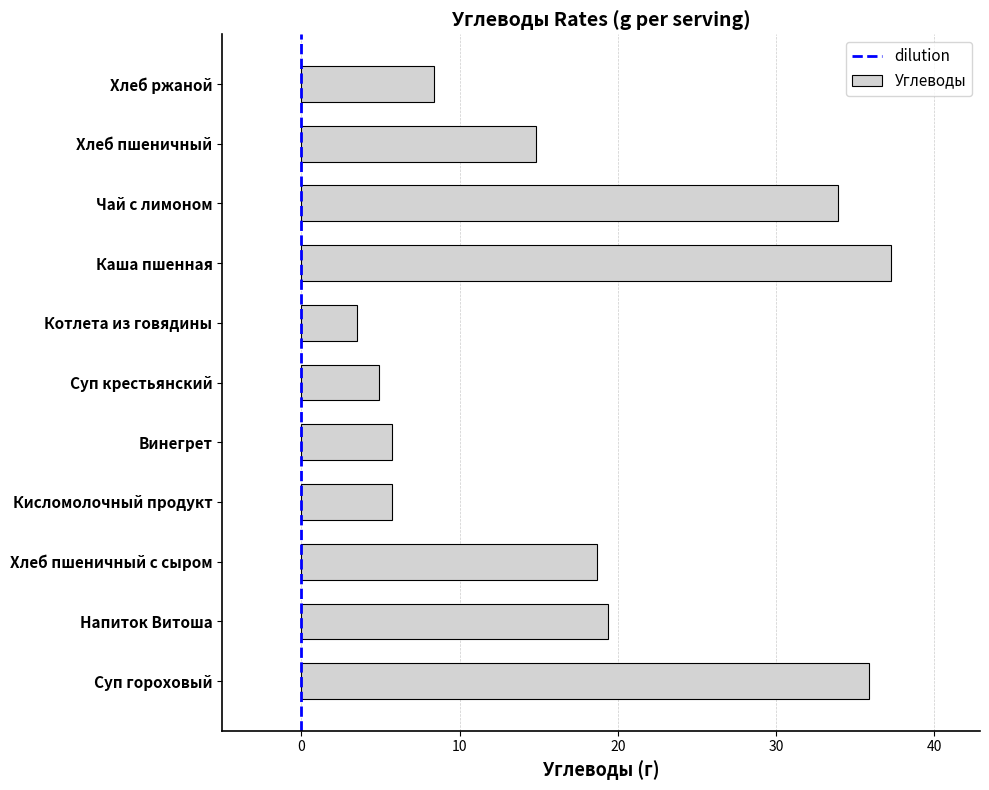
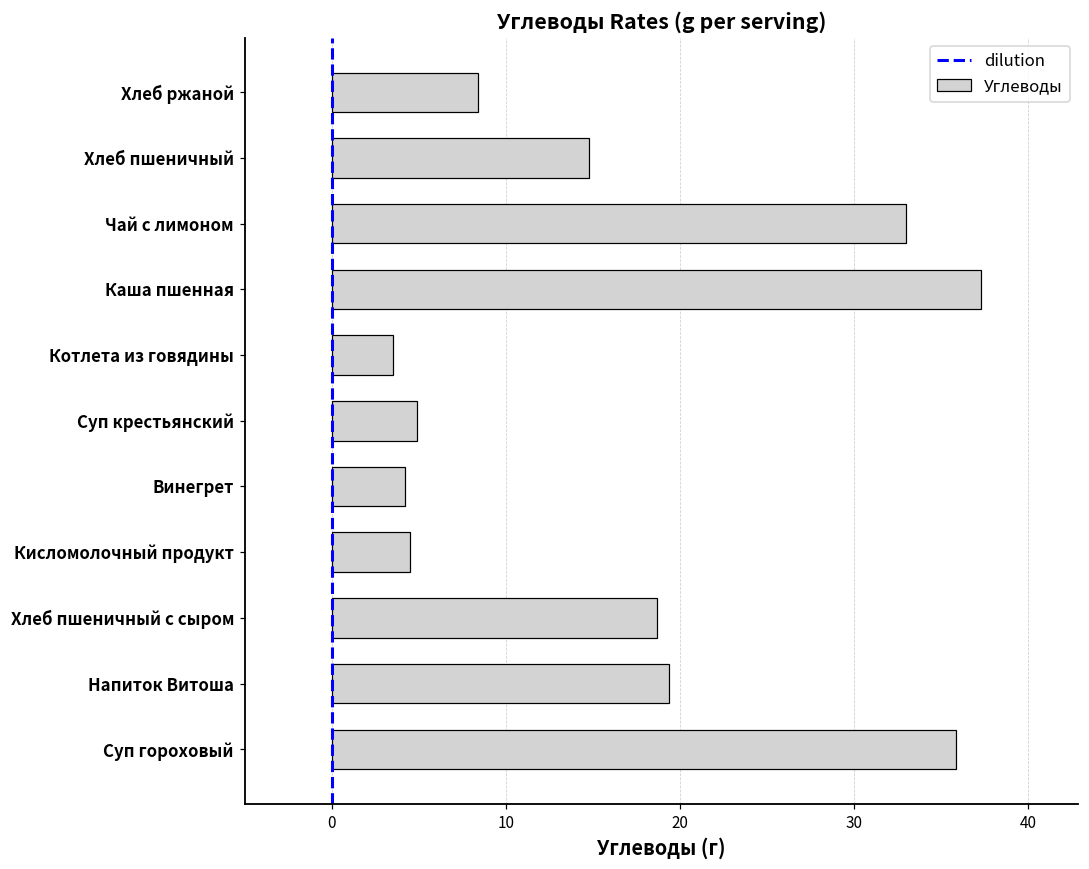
Чай с лимоном: 33.9 -> 33.0
Винегрет: 5.7 -> 4.2
Кисломолочный продукт: 5.7 -> 4.5
